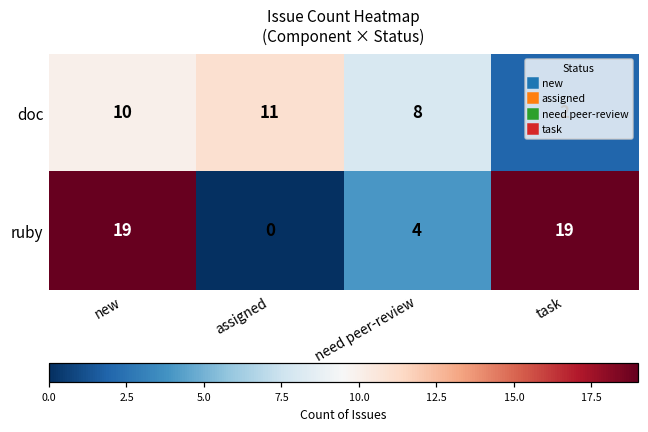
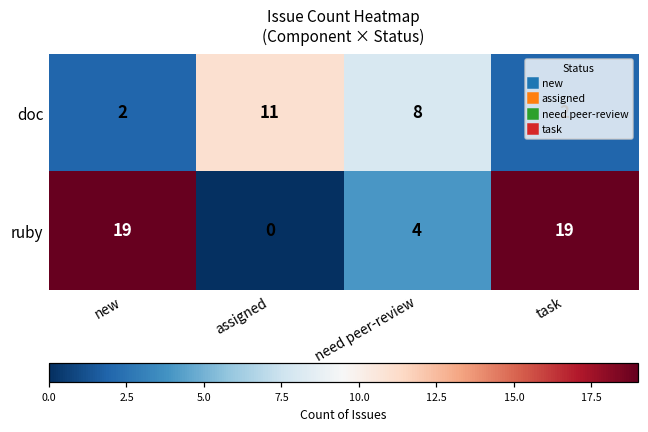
doc, new: 10 -> 2
